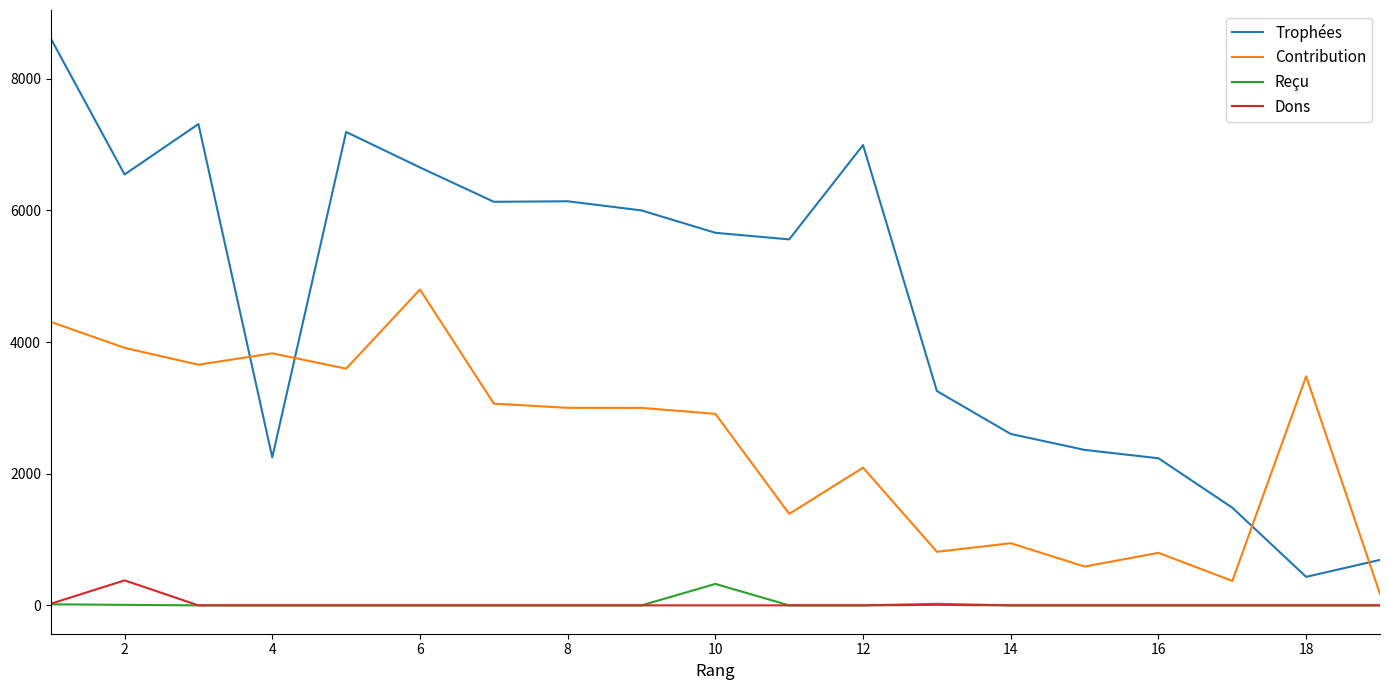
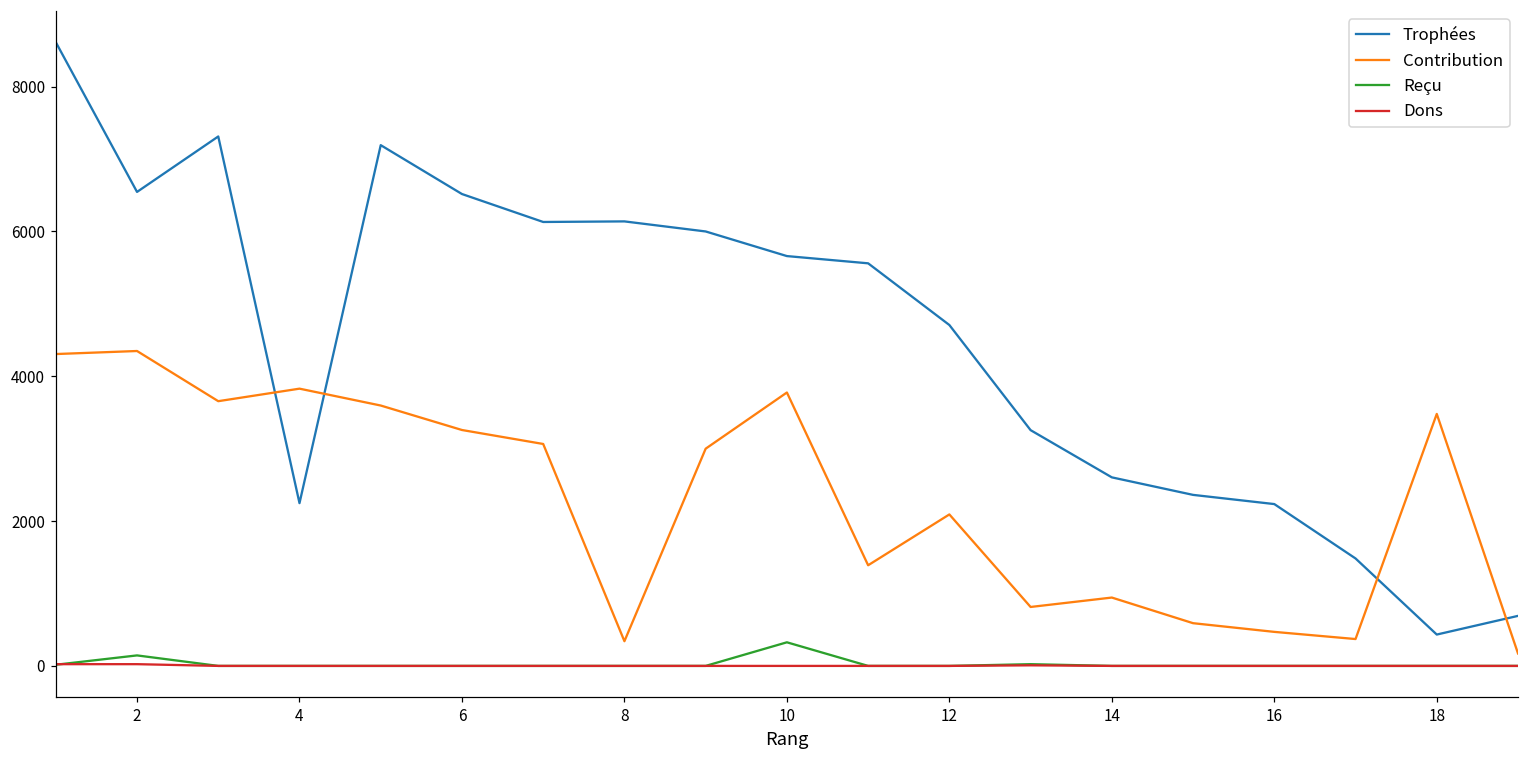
Contribution, 2: 3900 -> 4300
Reçu, 2: 0 -> 100
Dons, 2: 400 -> 0
Trophées, 6: 6700 -> 6500
Contribution, 6: 4800 -> 3300
Contribution, 8: 3000 -> 300
Contribution, 10: 2900 -> 3800
Trophées, 12: 7000 -> 4700
Contribution, 16: 800 -> 500
